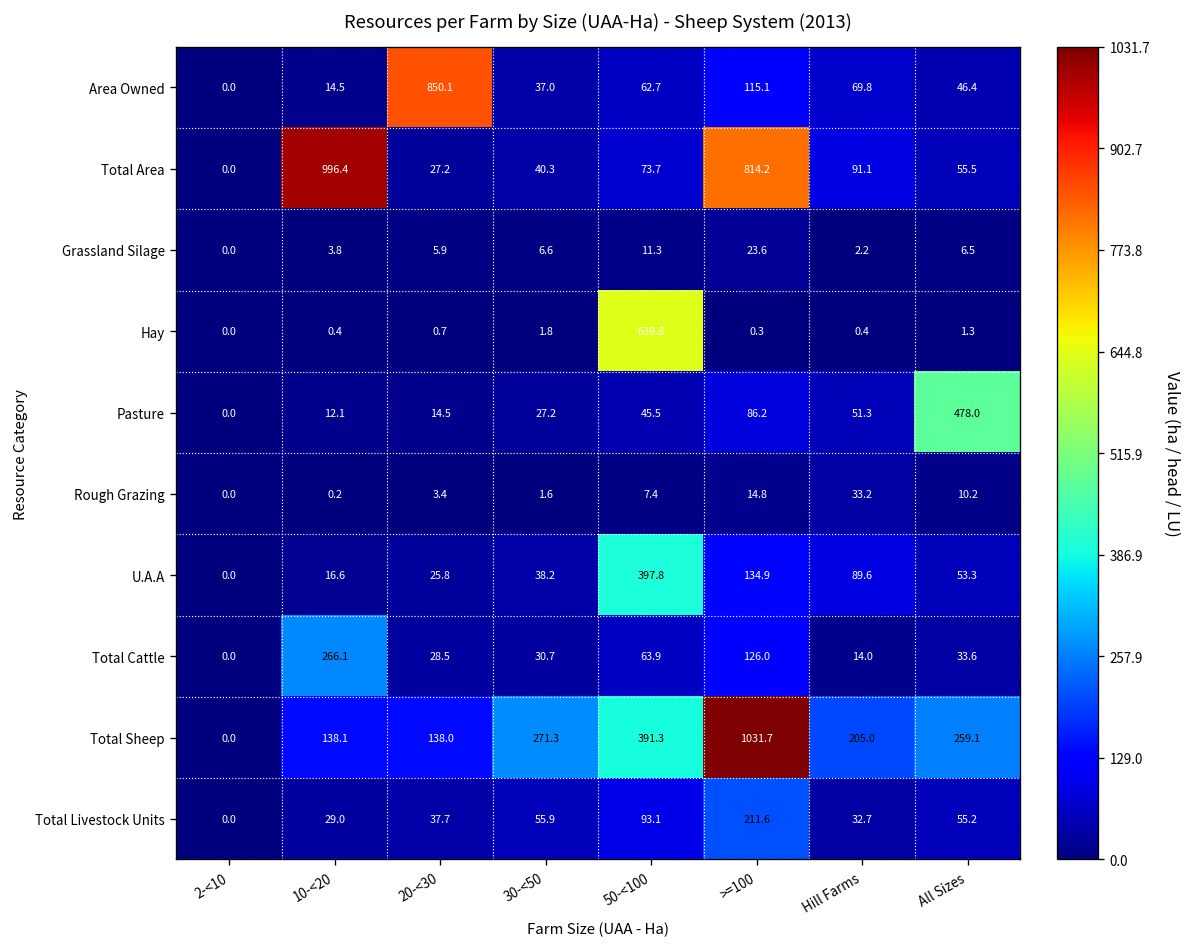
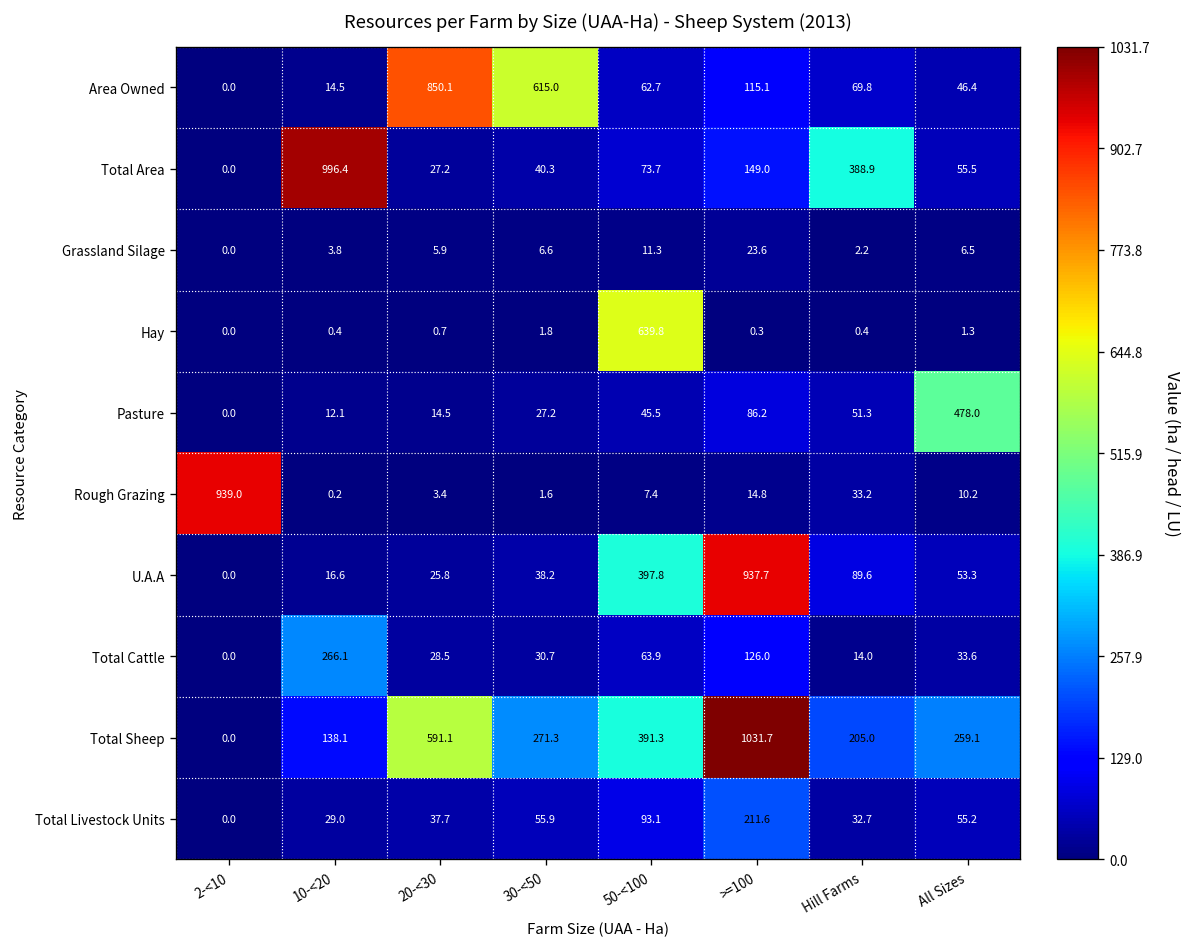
Area Owned, 30-<50: 37.0 -> 615.0
Total Area, >=100: 814.2 -> 149.0
Total Area, Hill Farms: 91.1 -> 388.9
Rough Grazing, 2-<10: 0.0 -> 939.0
U.A.A, >=100: 134.9 -> 937.7
Total Sheep, 20-<30: 138.0 -> 591.1
